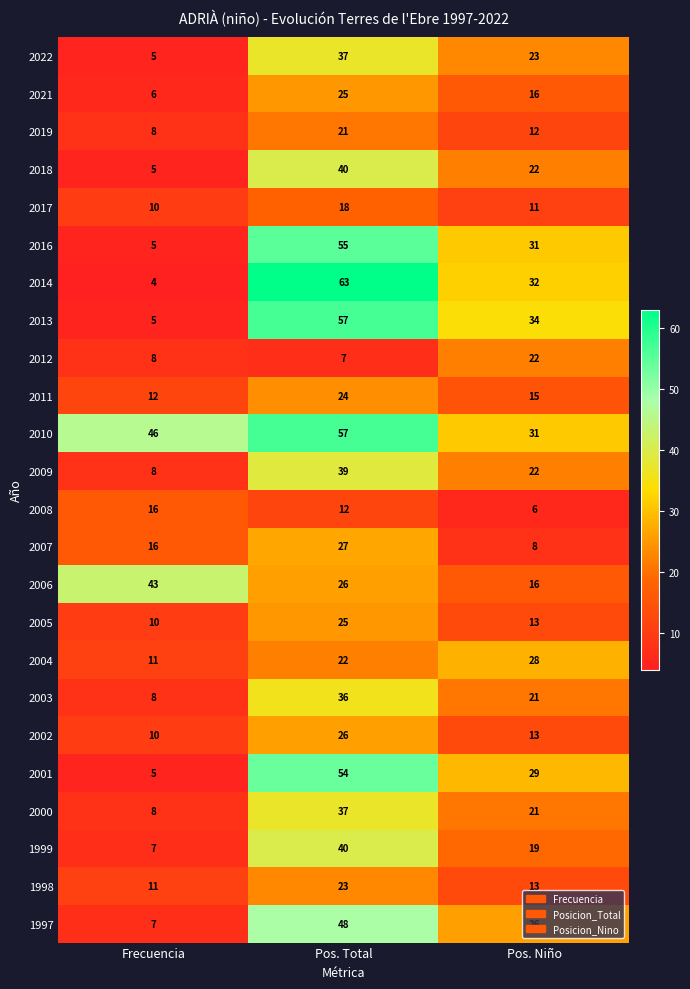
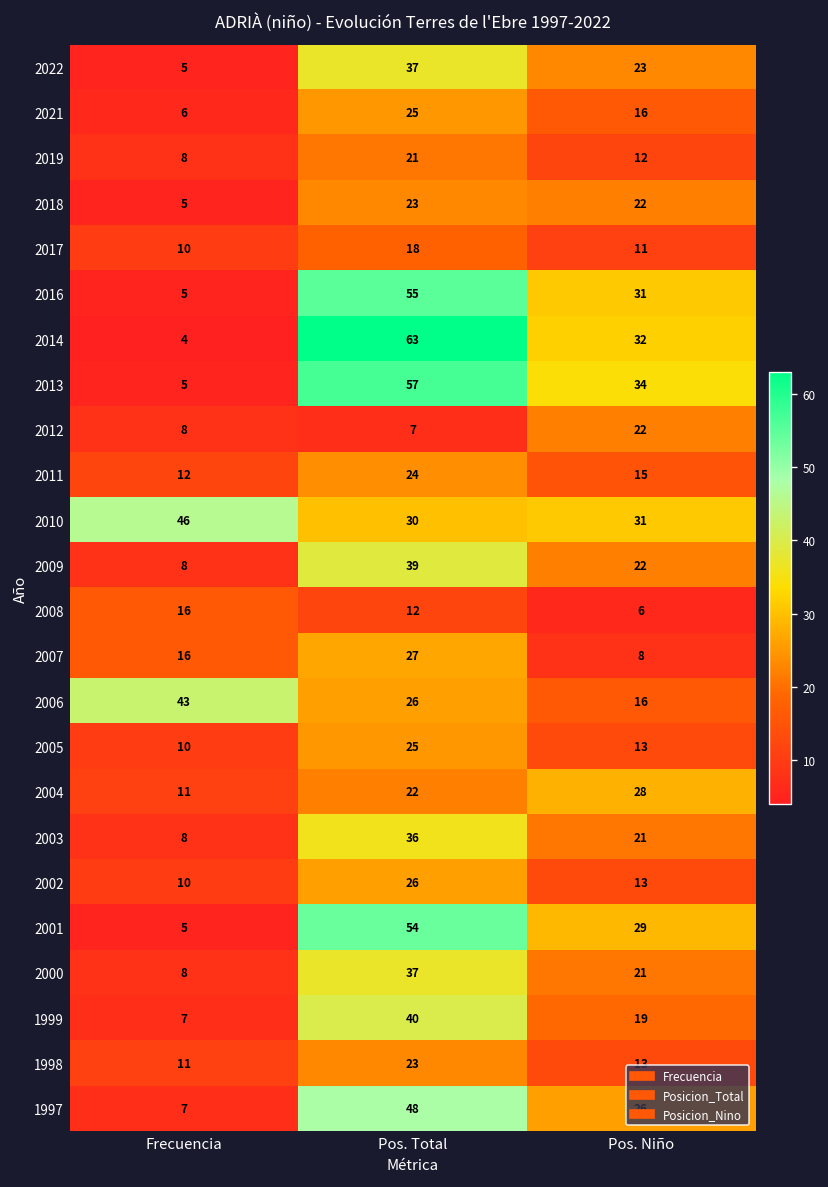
2018, Pos. Total: 40 -> 23
2010, Pos. Total: 57 -> 30
